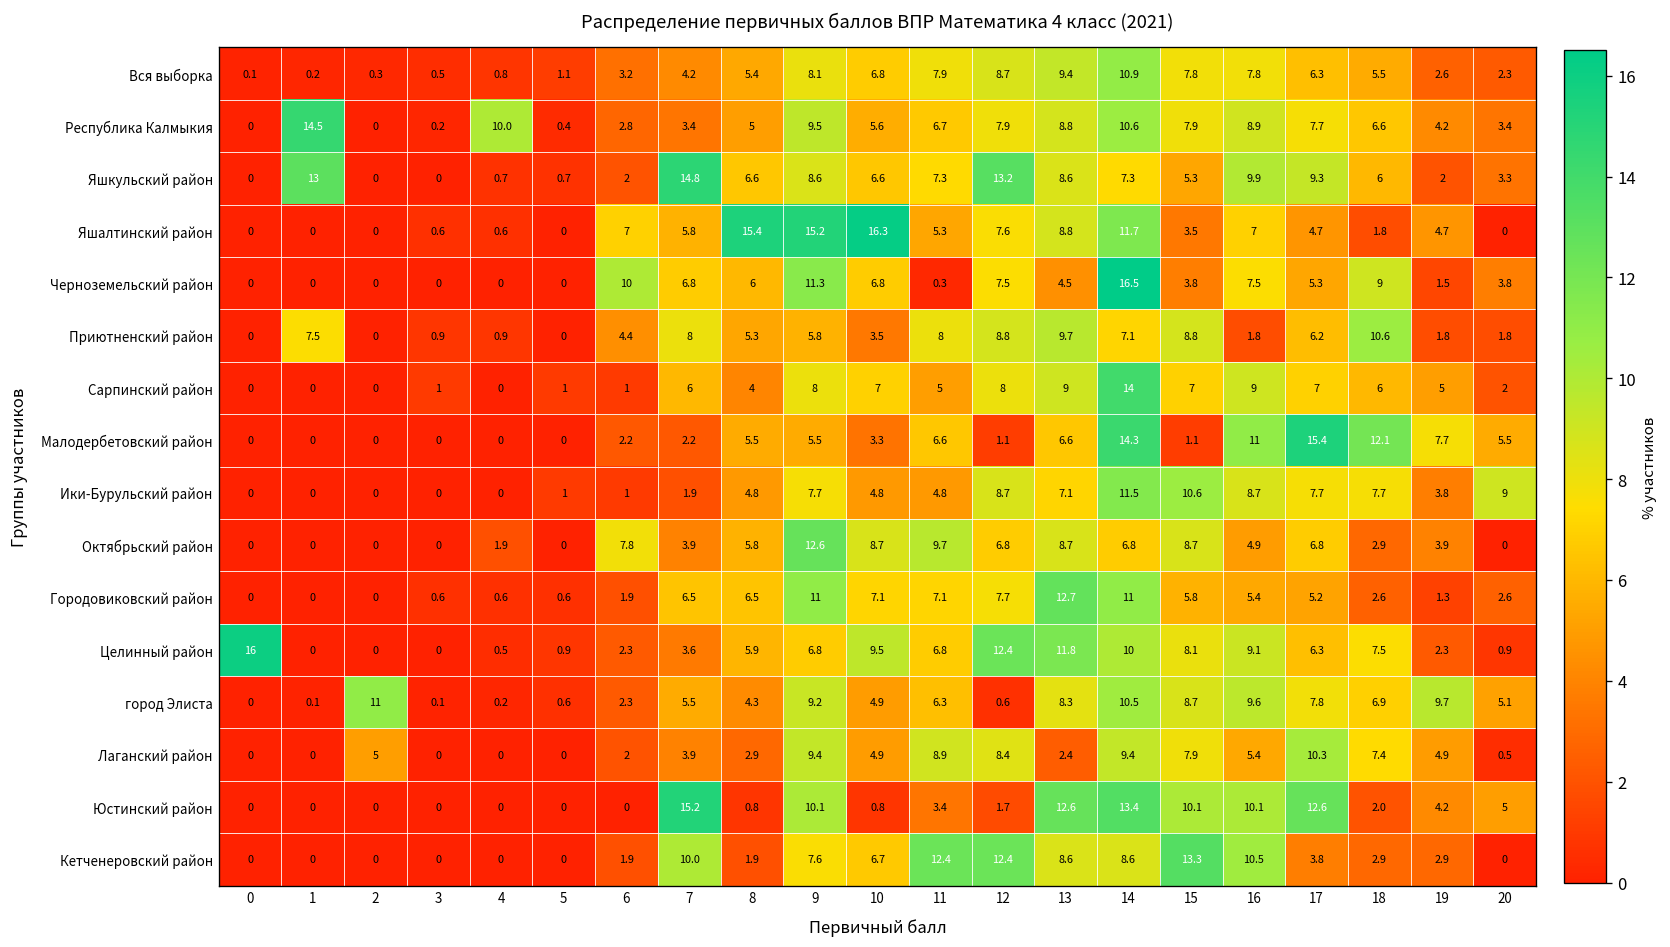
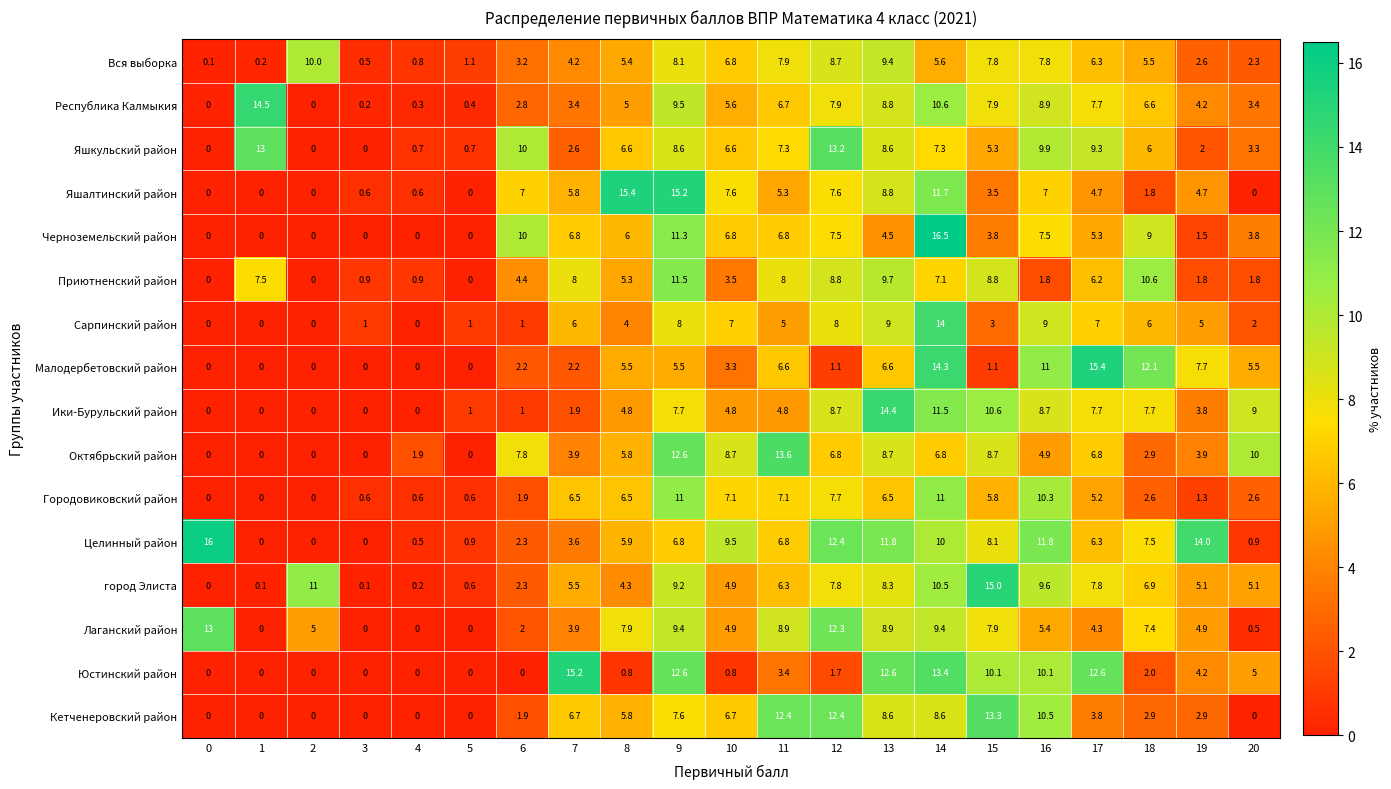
Вся выборка, 2: 0.3 -> 10.0
Вся выборка, 14: 10.9 -> 5.6
Республика Калмыкия, 4: 10.0 -> 0.3
Яшкульский район, 6: 2 -> 10
Яшкульский район, 7: 14.8 -> 2.6
Яшалтинский район, 10: 16.3 -> 7.6
Черноземельский район, 11: 0.3 -> 6.8
Приютненский район, 9: 5.8 -> 11.5
Сарпинский район, 15: 7 -> 3
Ики-Бурульский район, 13: 7.1 -> 14.4
Октябрьский район, 11: 9.7 -> 13.6
Октябрьский район, 20: 0 -> 10
Городовиковский район, 13: 12.7 -> 6.5
Городовиковский район, 16: 5.4 -> 10.3
Целинный район, 16: 9.1 -> 11.8
Целинный район, 19: 2.3 -> 14.0
город Элиста, 12: 0.6 -> 7.8
город Элиста, 15: 8.7 -> 15.0
город Элиста, 19: 9.7 -> 5.1
Лаганский район, 0: 0 -> 13
Лаганский район, 8: 2.9 -> 7.9
Лаганский район, 12: 8.4 -> 12.3
Лаганский район, 13: 2.4 -> 8.9
Лаганский район, 17: 10.3 -> 4.3
Юстинский район, 9: 10.1 -> 12.6
Кетченеровский район, 7: 10.0 -> 6.7
Кетченеровский район, 8: 1.9 -> 5.8
